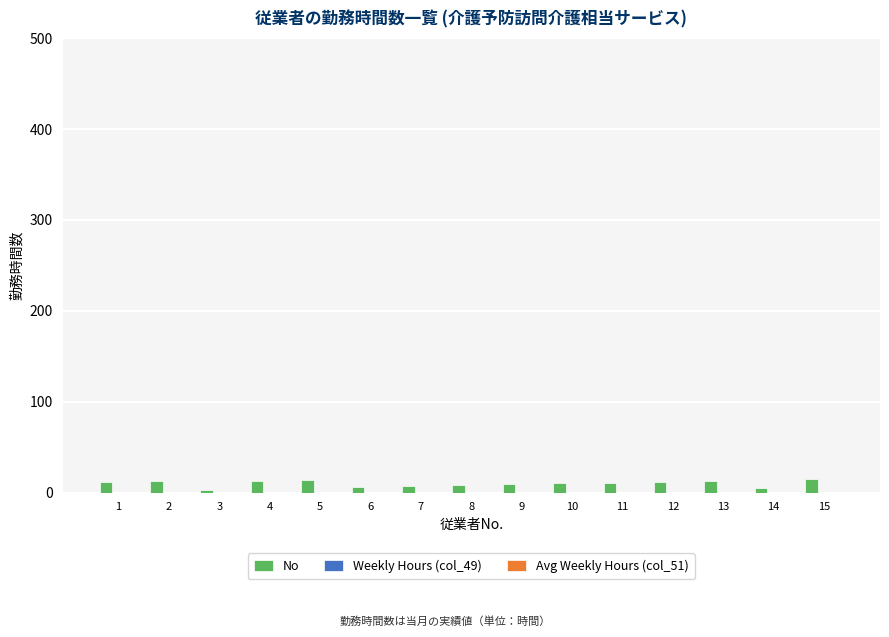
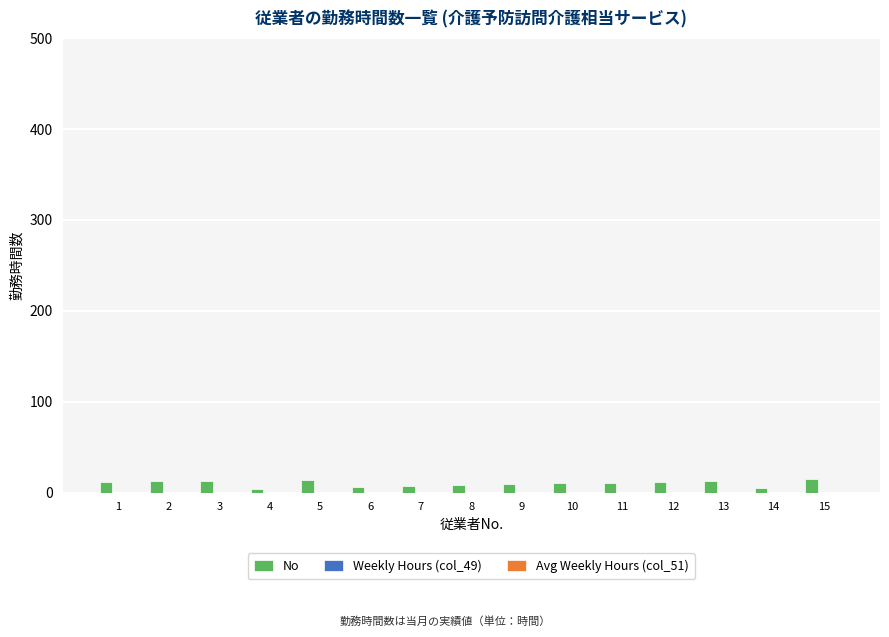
No, 3: 0 -> 10
No, 4: 10 -> 0
